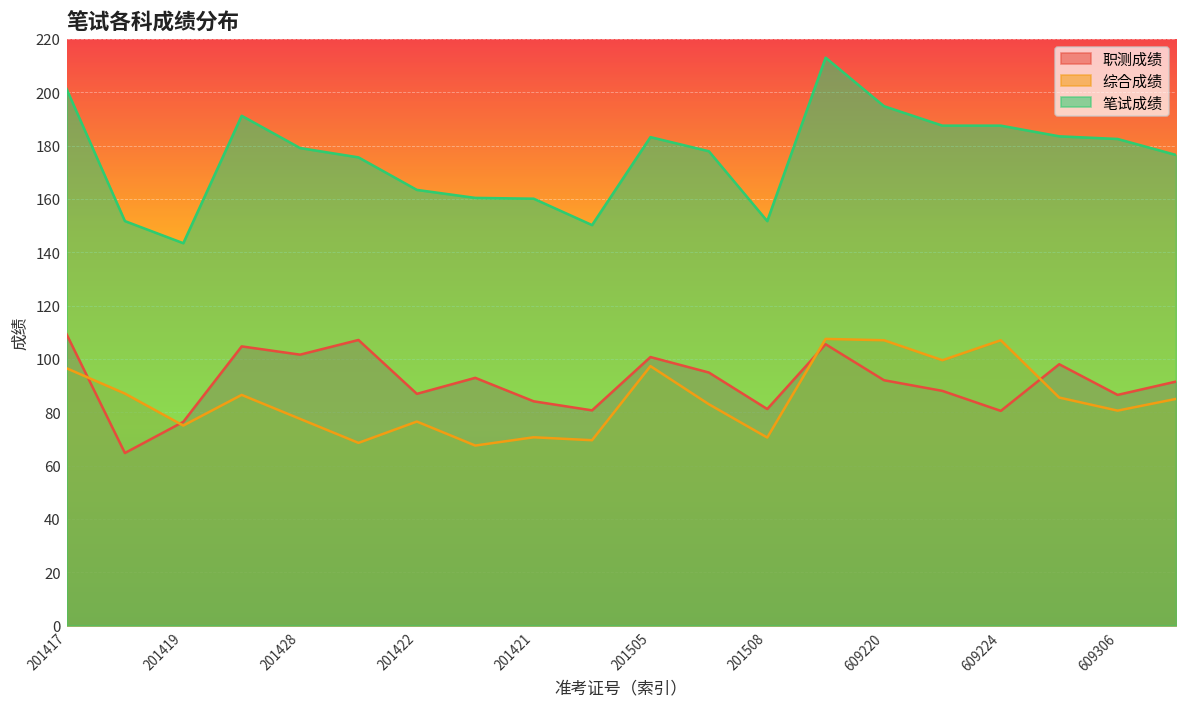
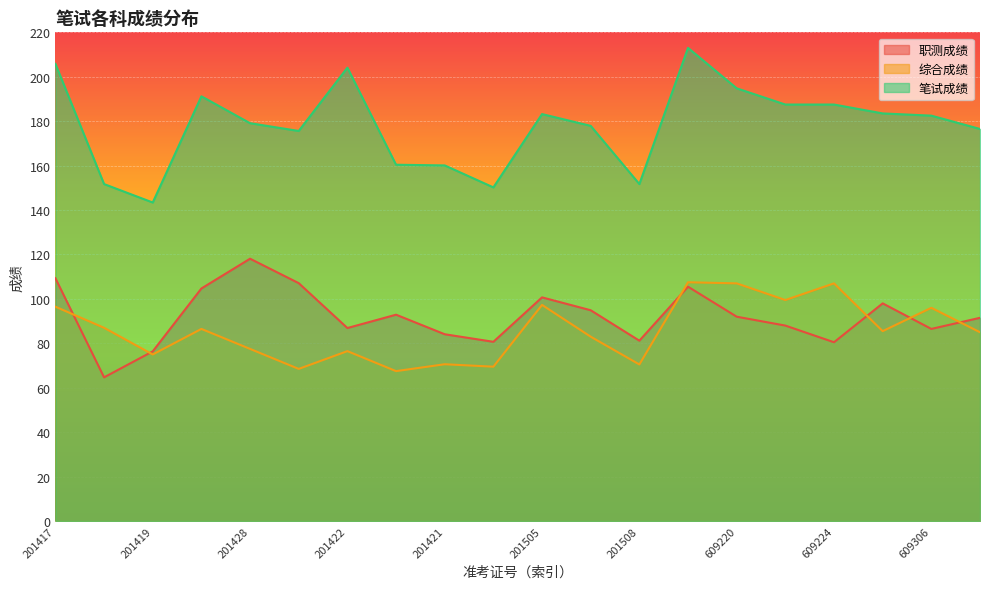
笔试成绩, 201417: 201 -> 206
职测成绩, 201428: 102 -> 118
笔试成绩, 201422: 163 -> 204
综合成绩, 609306: 81 -> 96
